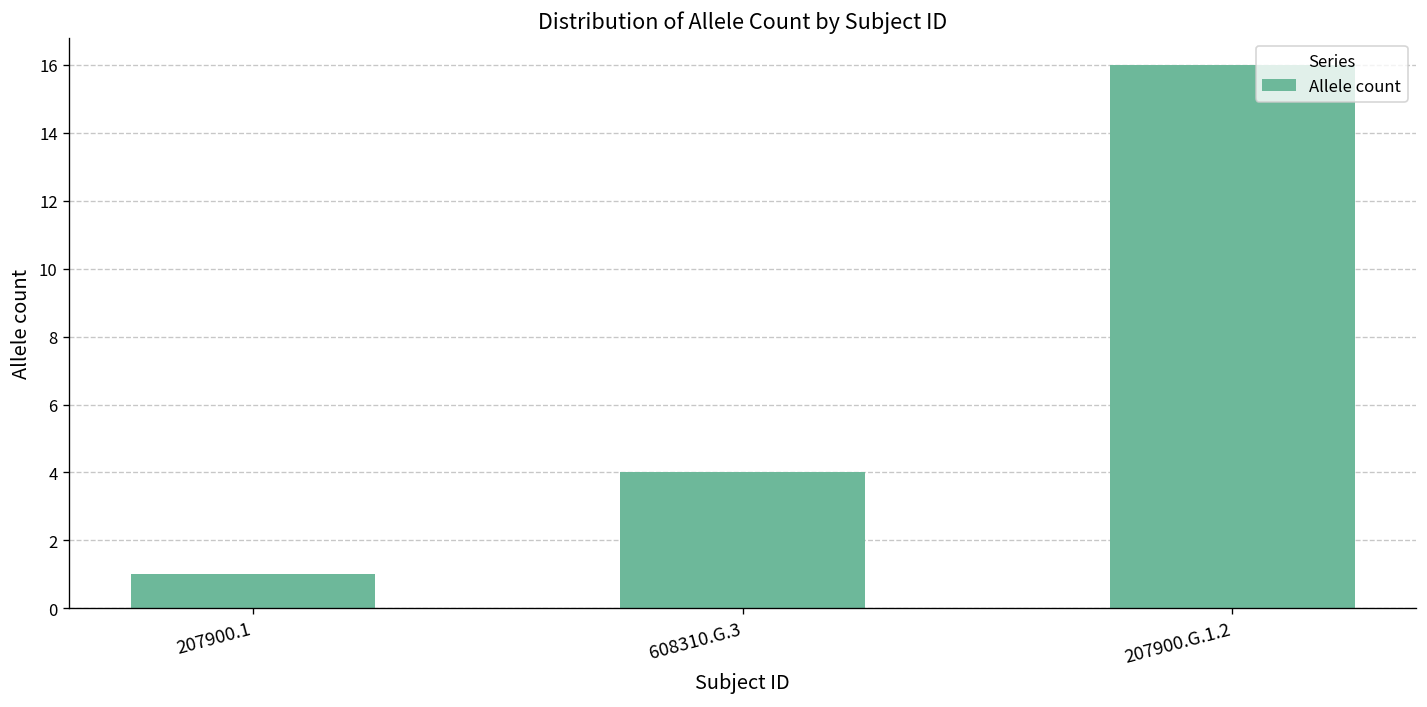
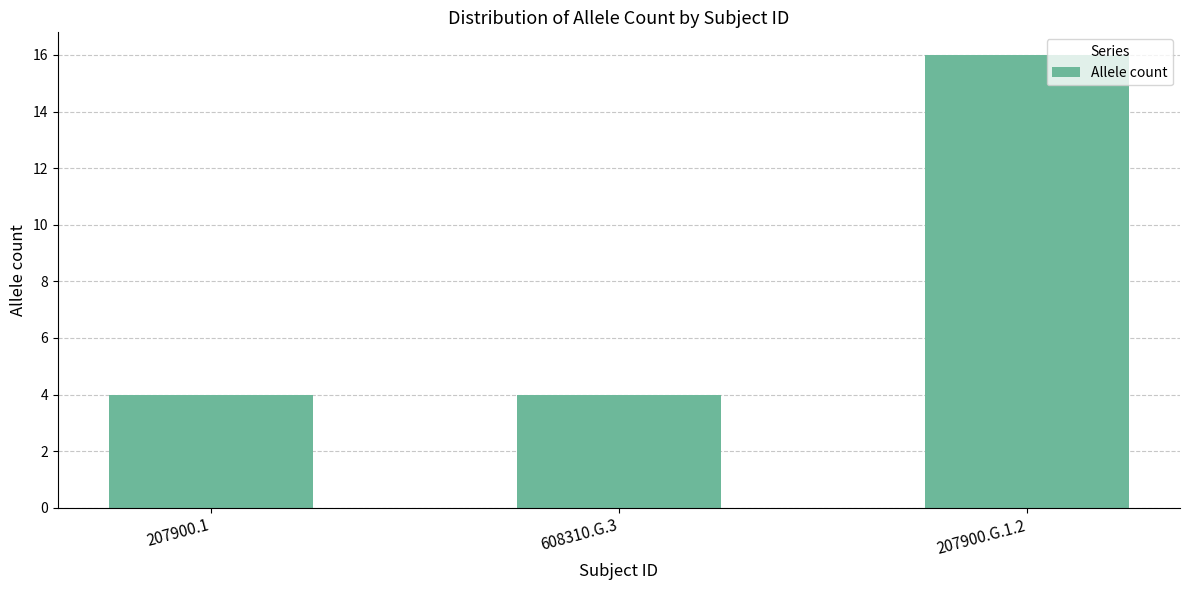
207900.1: 1 -> 4
